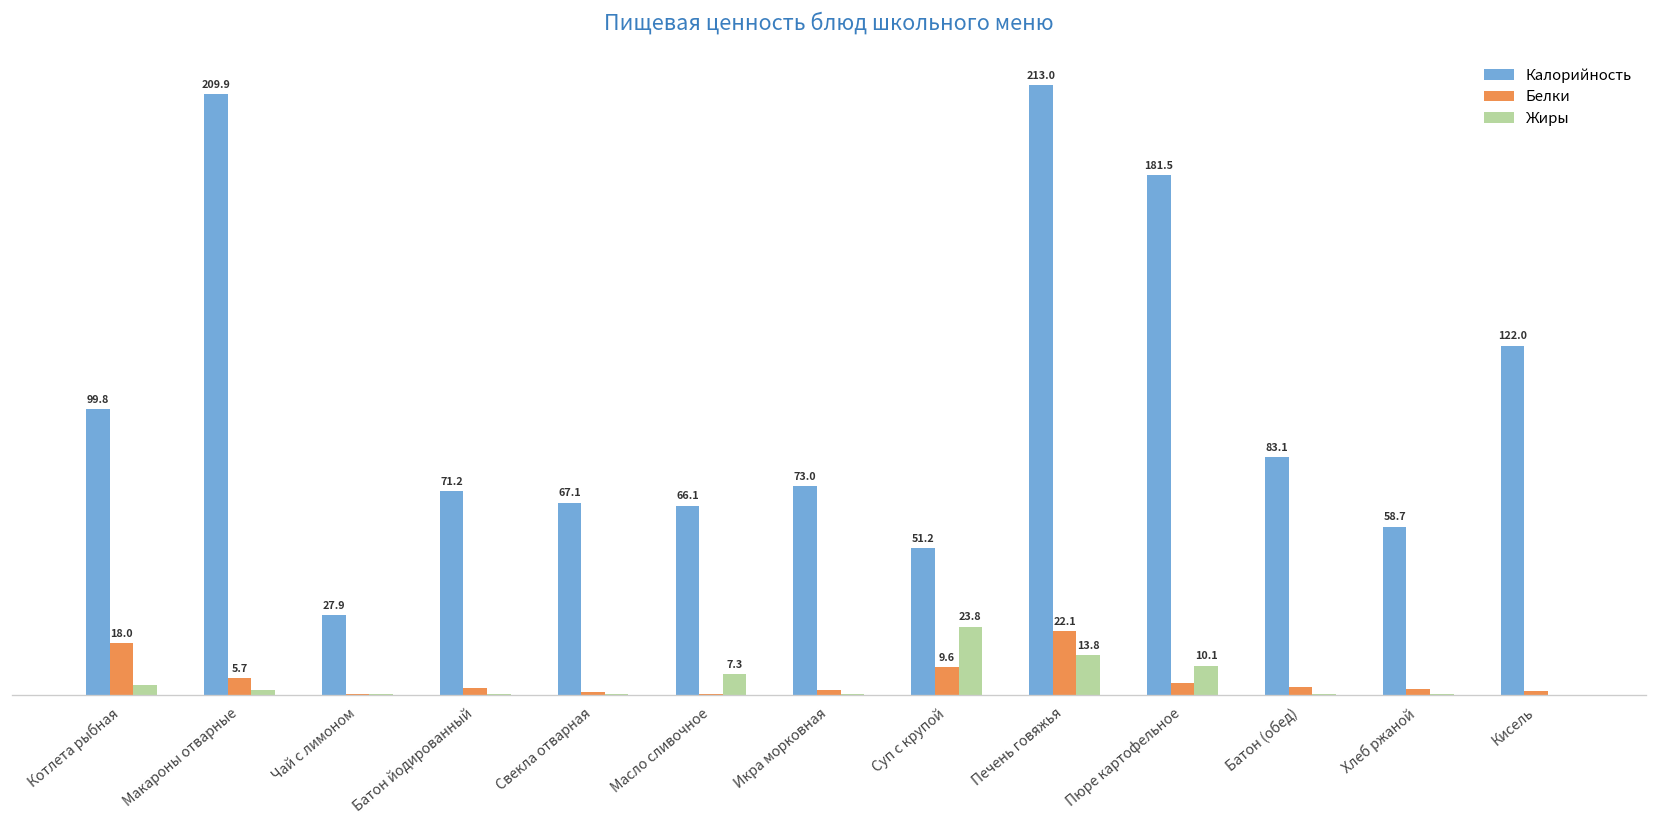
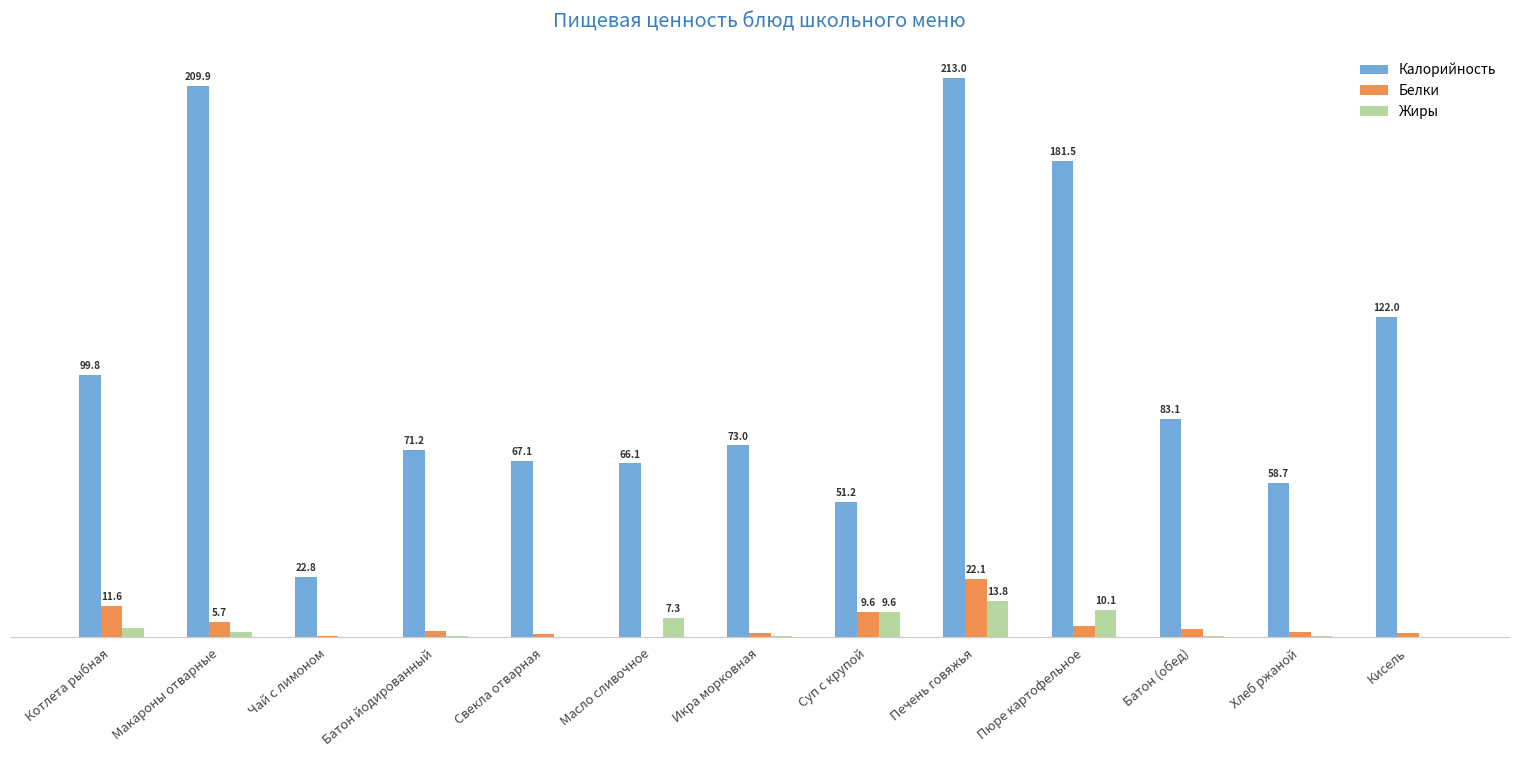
Белки, Котлета рыбная: 18.0 -> 11.6
Калорийность, Чай с лимоном: 27.9 -> 22.8
Жиры, Суп с крупой: 23.8 -> 9.6
